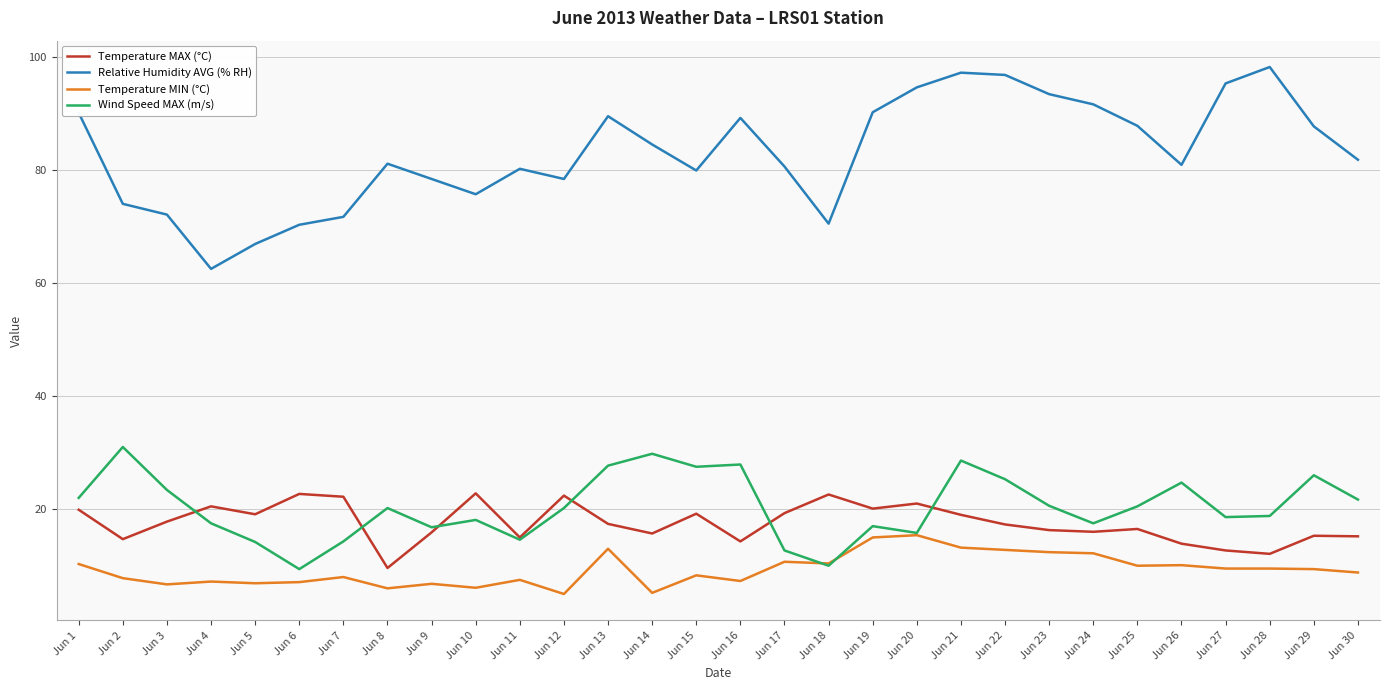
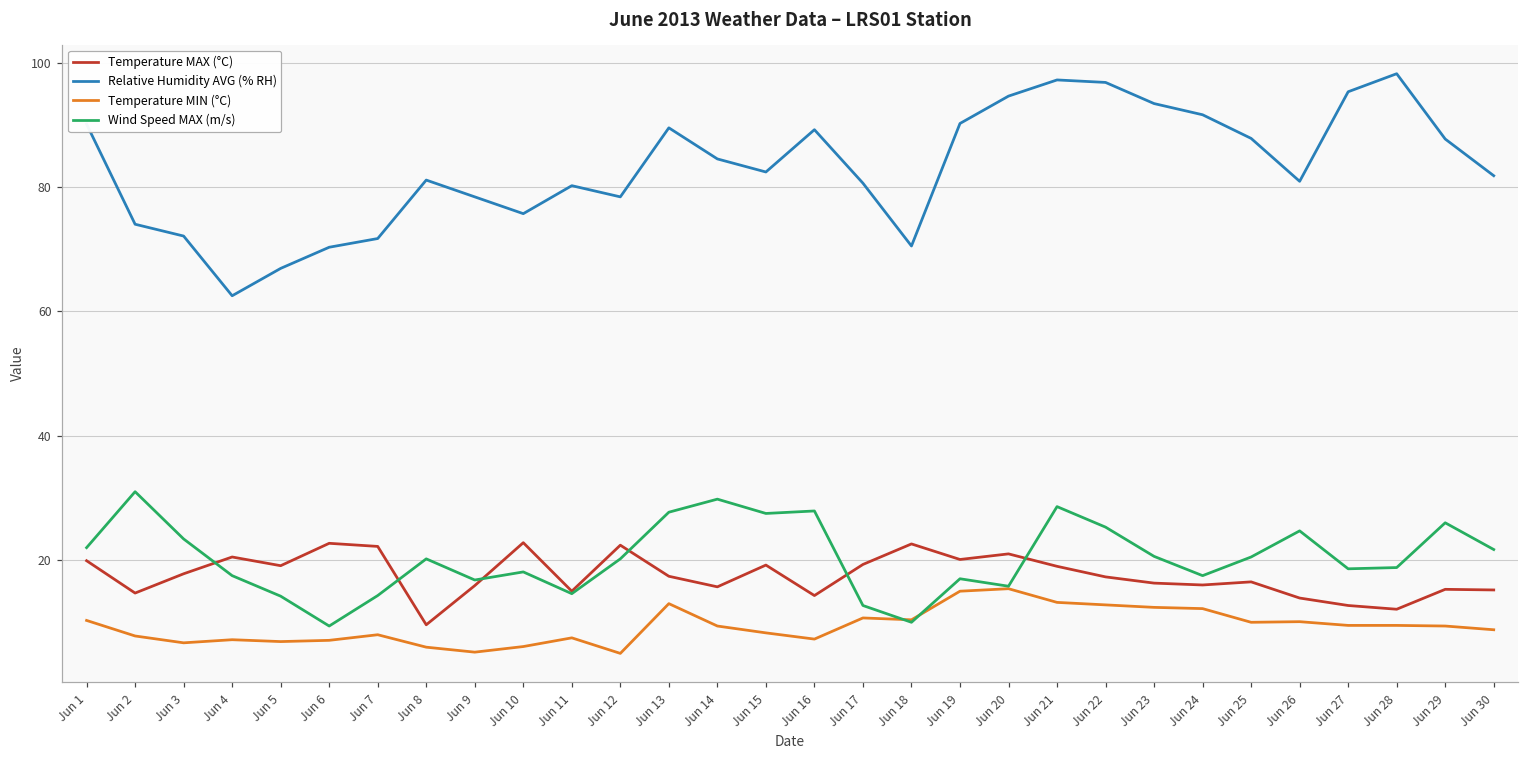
Temperature MIN (°C), Jun 9: 7 -> 5
Temperature MIN (°C), Jun 14: 5 -> 9
Relative Humidity AVG (% RH), Jun 15: 80 -> 82
